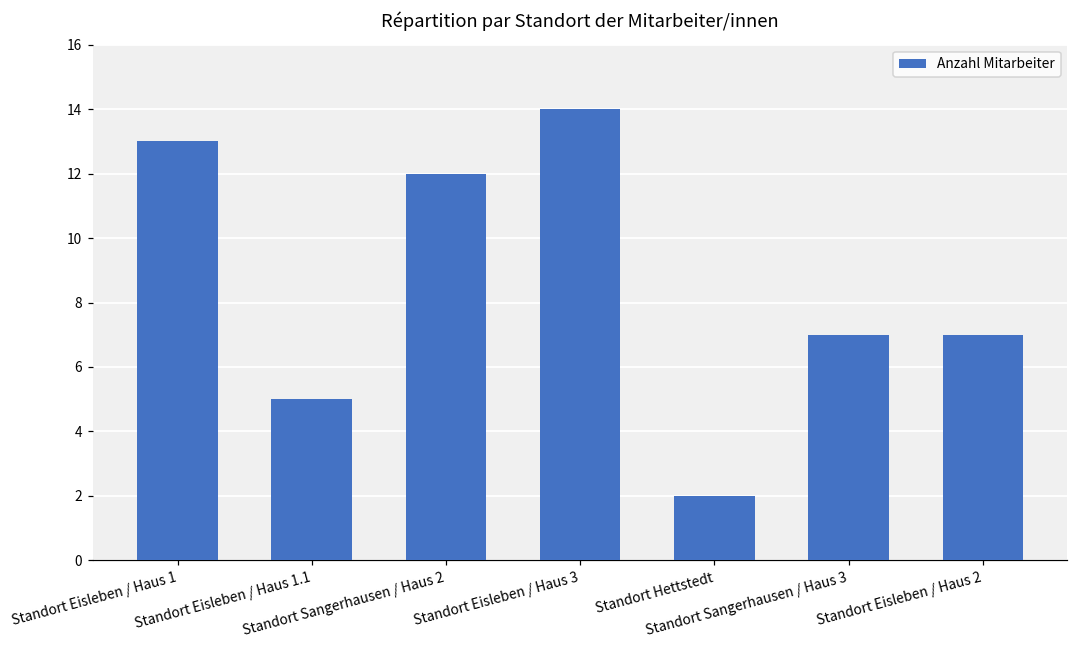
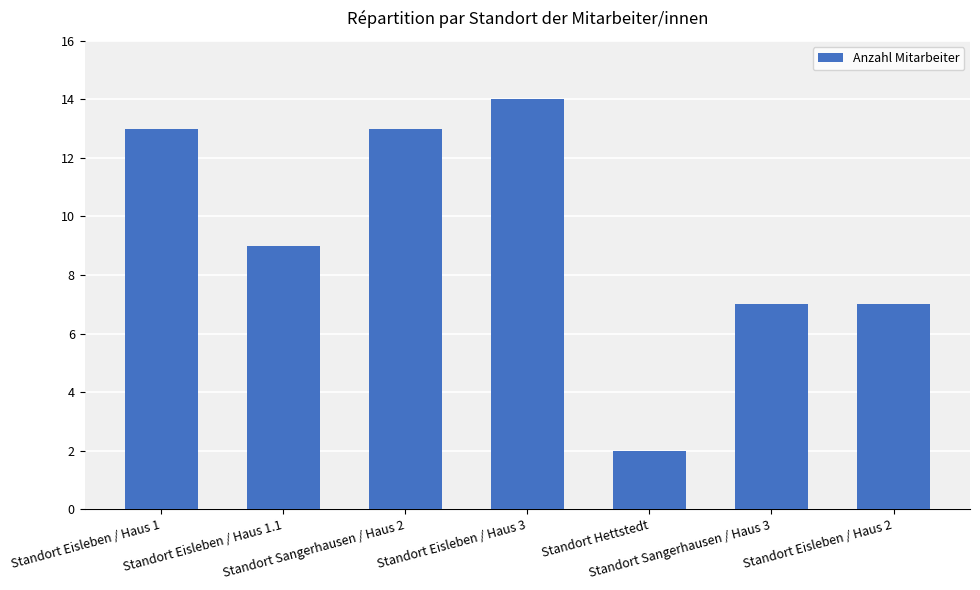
Standort Eisleben / Haus 1.1: 5 -> 9
Standort Sangerhausen / Haus 2: 12 -> 13
